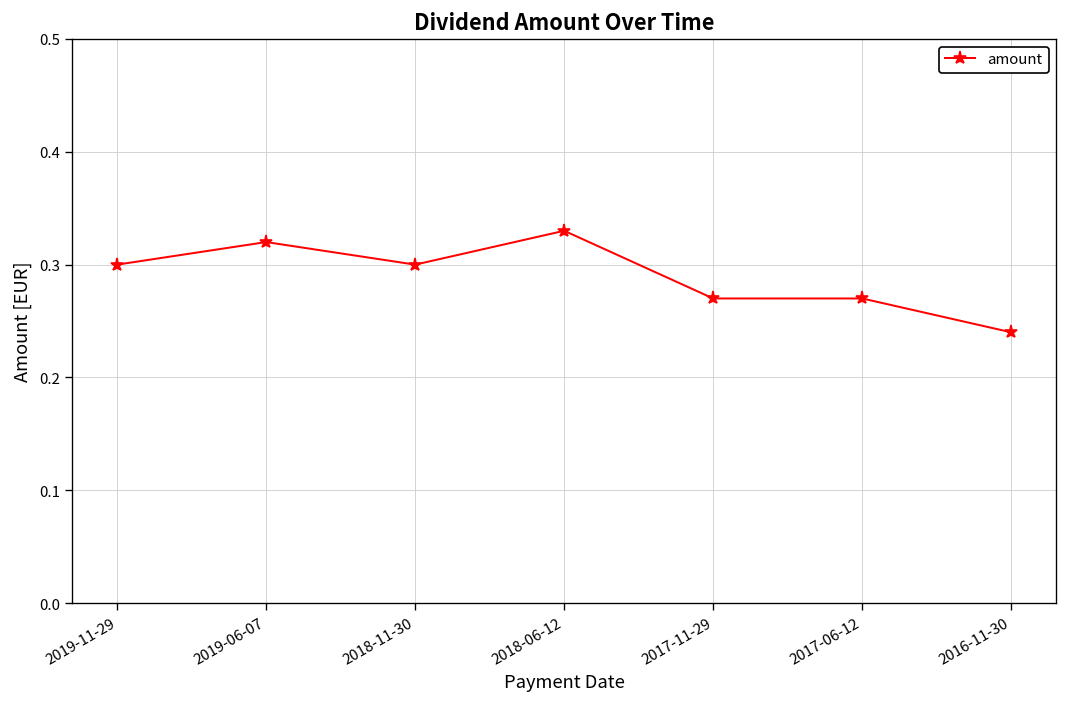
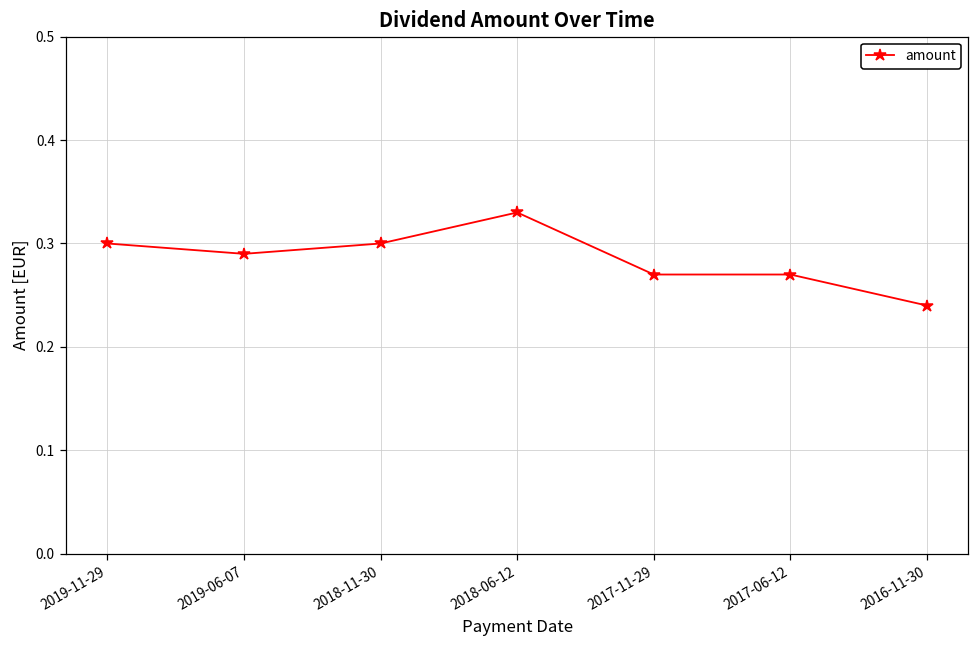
2019-06-07: 0.32 -> 0.29
